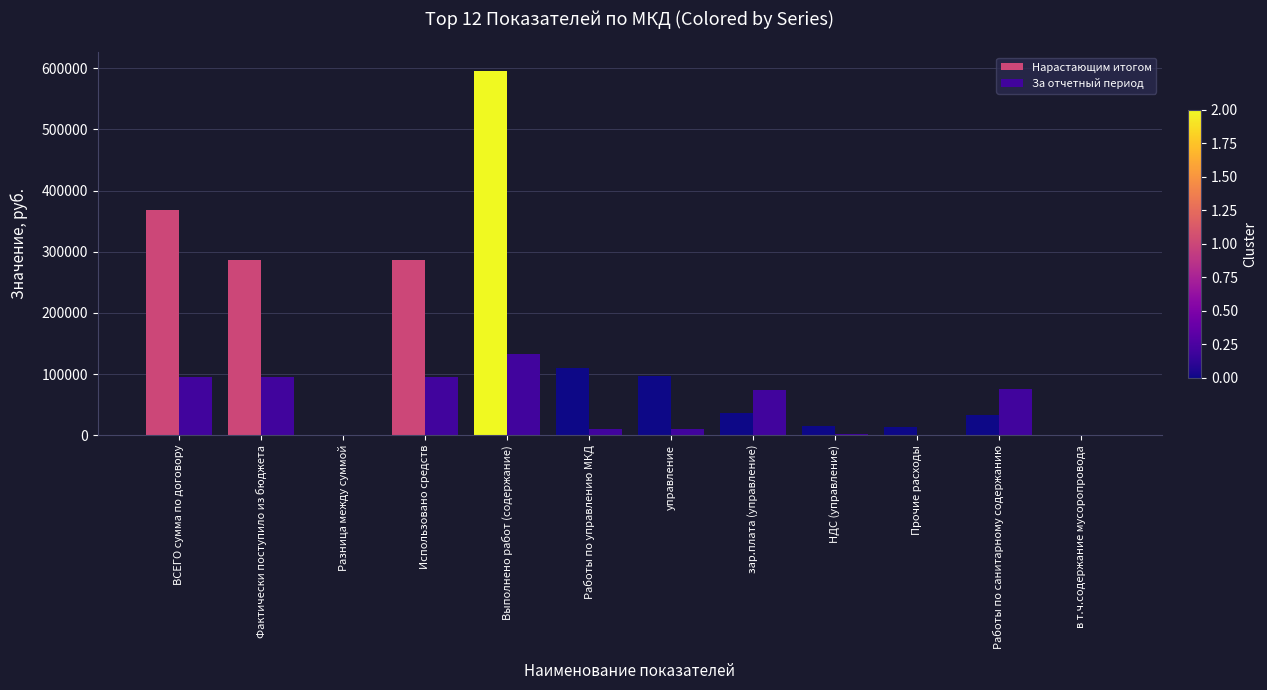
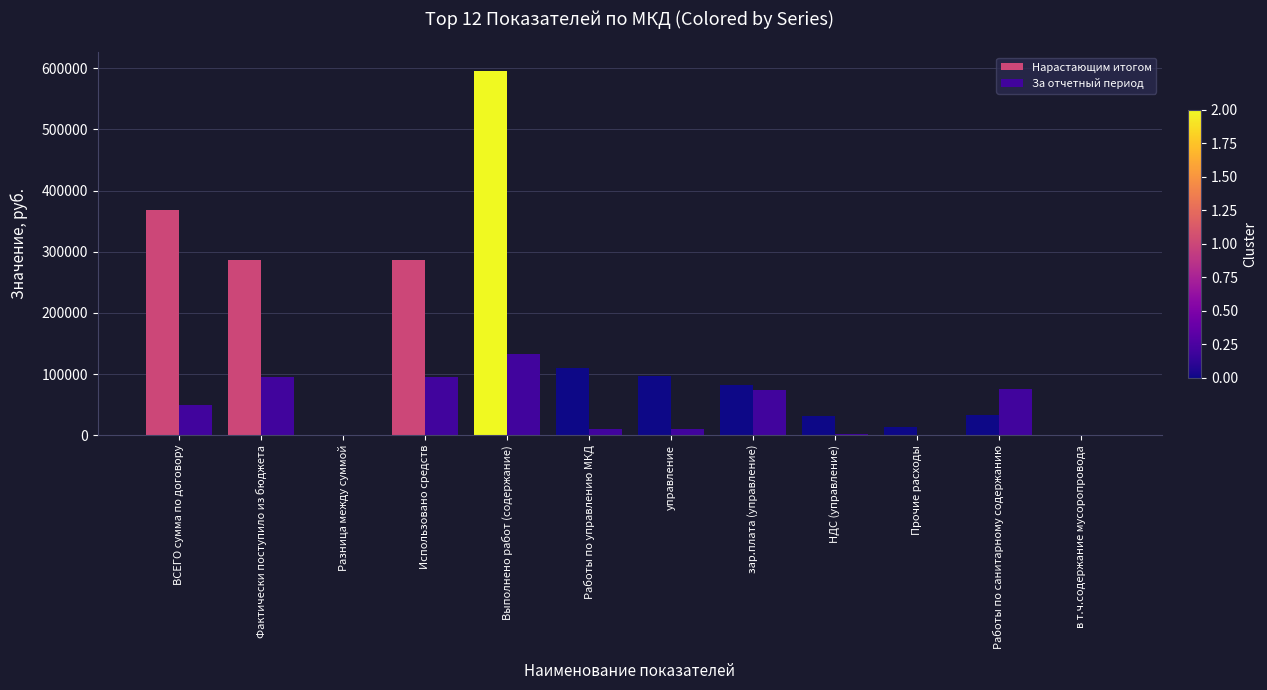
За отчетный период, ВСЕГО сумма по договору: 100000 -> 50000
Нарастающим итогом, зар.плата (управление): 40000 -> 80000
Нарастающим итогом, НДС (управление): 10000 -> 30000
